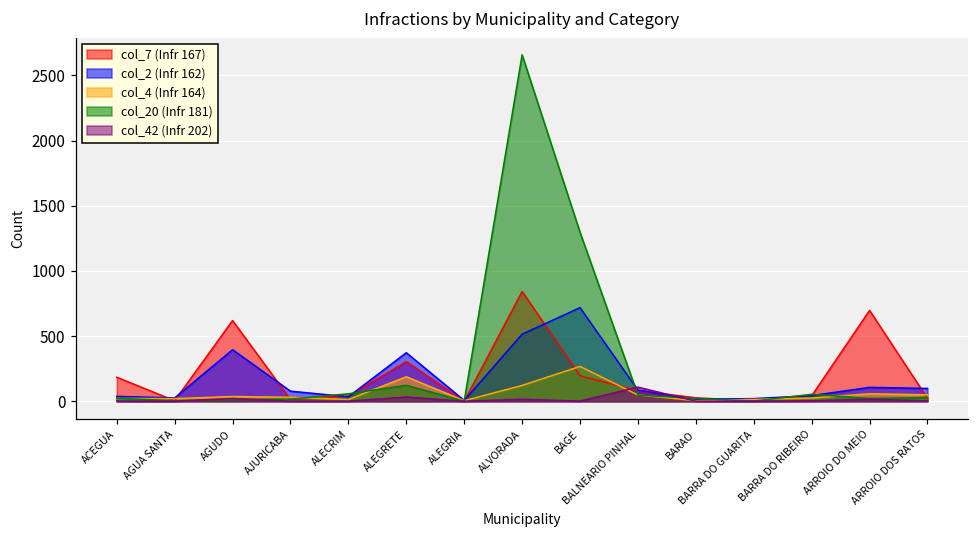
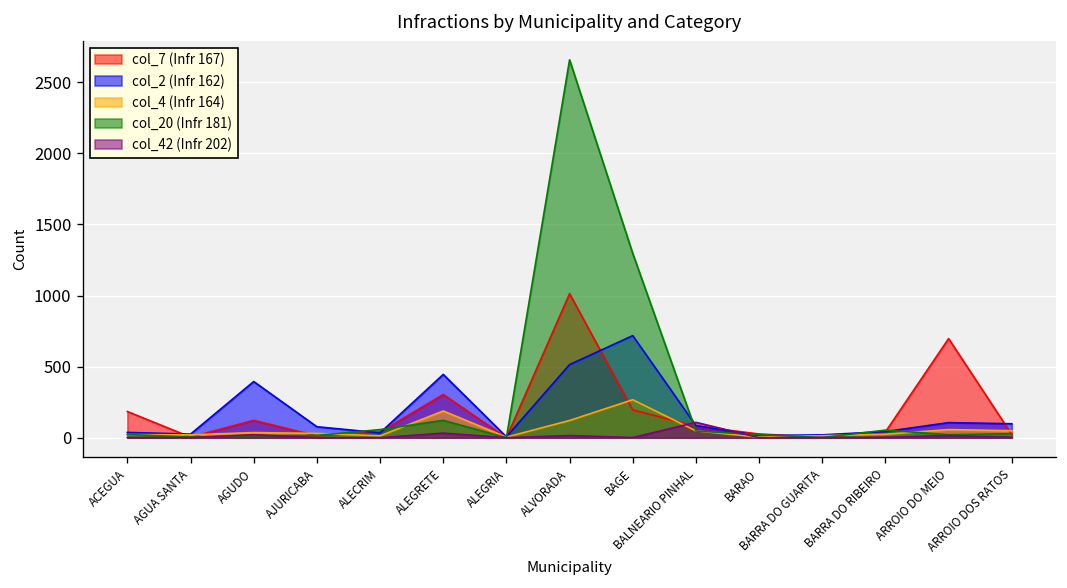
col_7 (Infr 167), AGUDO: 620 -> 120
col_2 (Infr 162), ALEGRETE: 370 -> 450
col_7 (Infr 167), ALVORADA: 840 -> 1010
